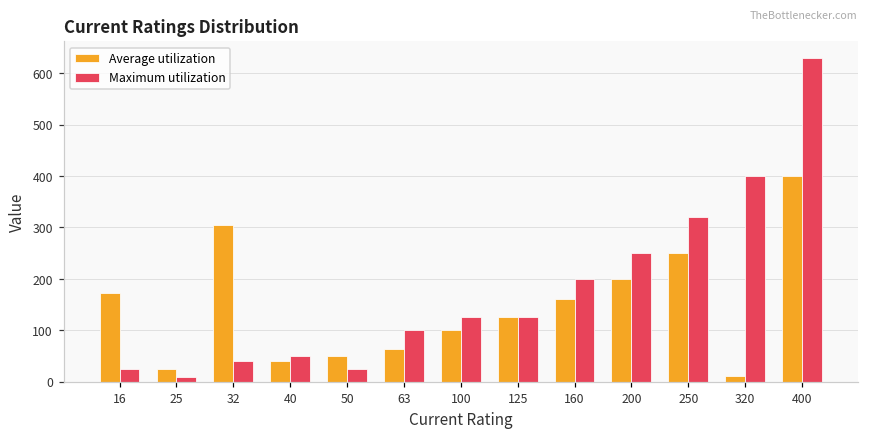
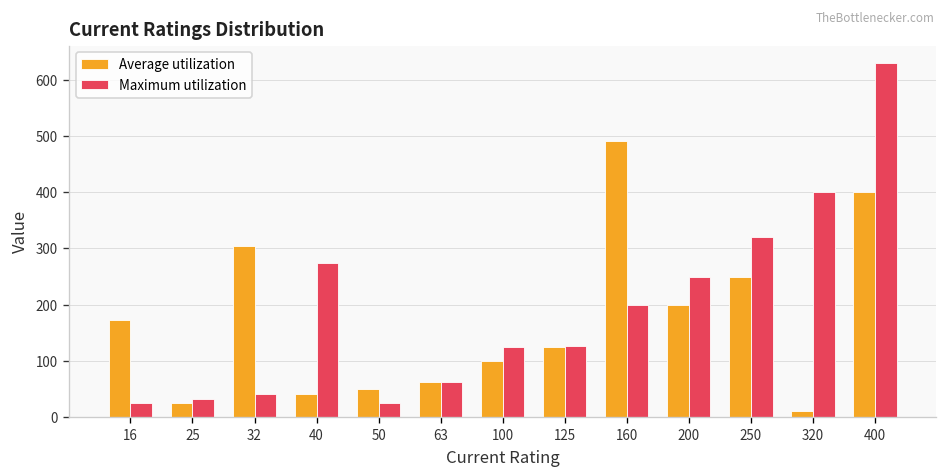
Maximum utilization, 25: 10 -> 30
Maximum utilization, 40: 50 -> 270
Maximum utilization, 63: 100 -> 60
Average utilization, 160: 160 -> 490
